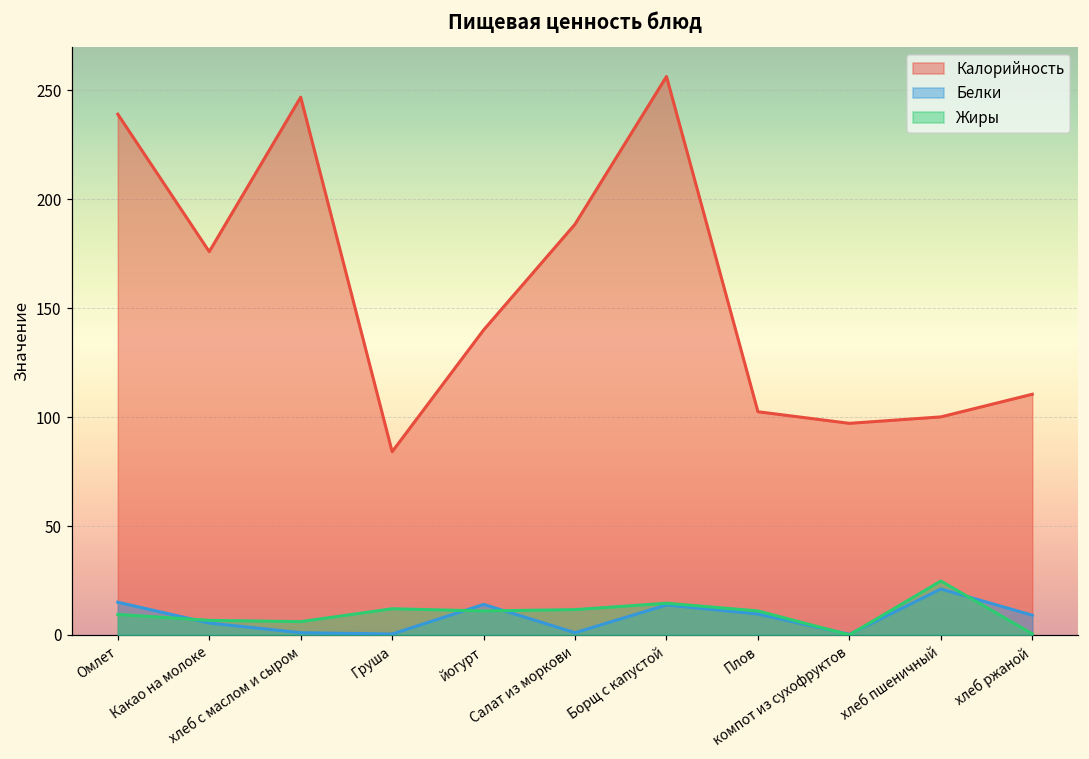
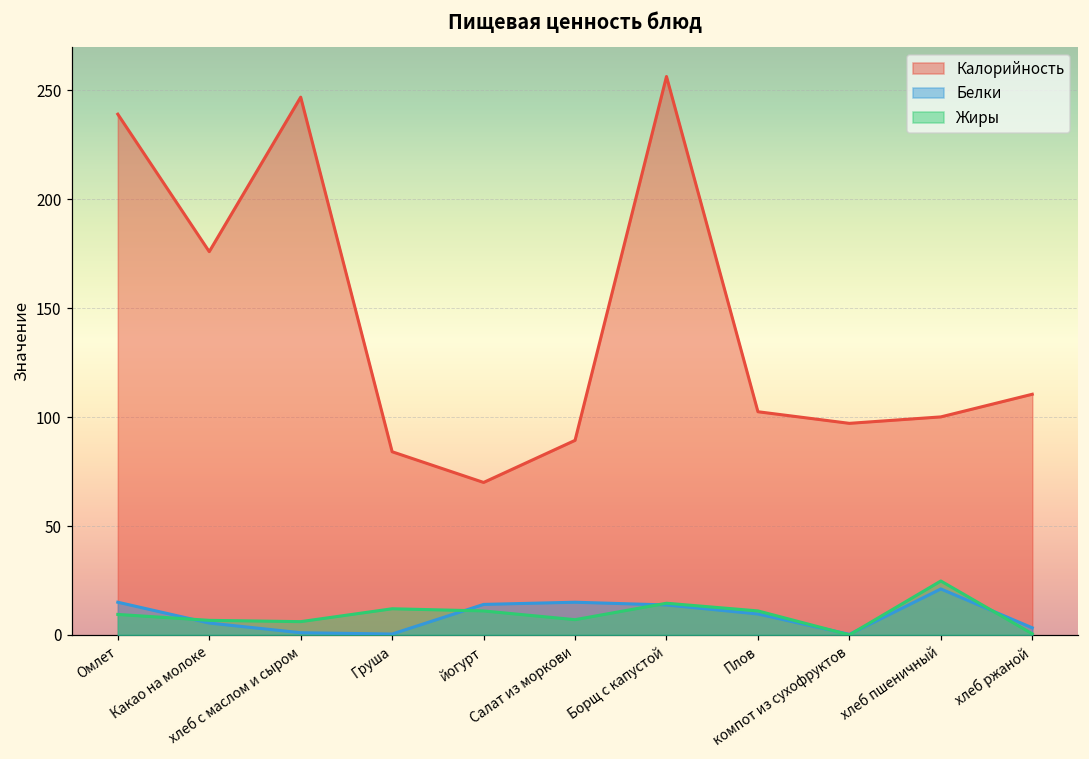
Калорийность, йогурт: 140 -> 70
Калорийность, Салат из моркови: 189 -> 89
Белки, Салат из моркови: 1 -> 15
Жиры, Салат из моркови: 12 -> 7
Белки, хлеб ржаной: 9 -> 3
